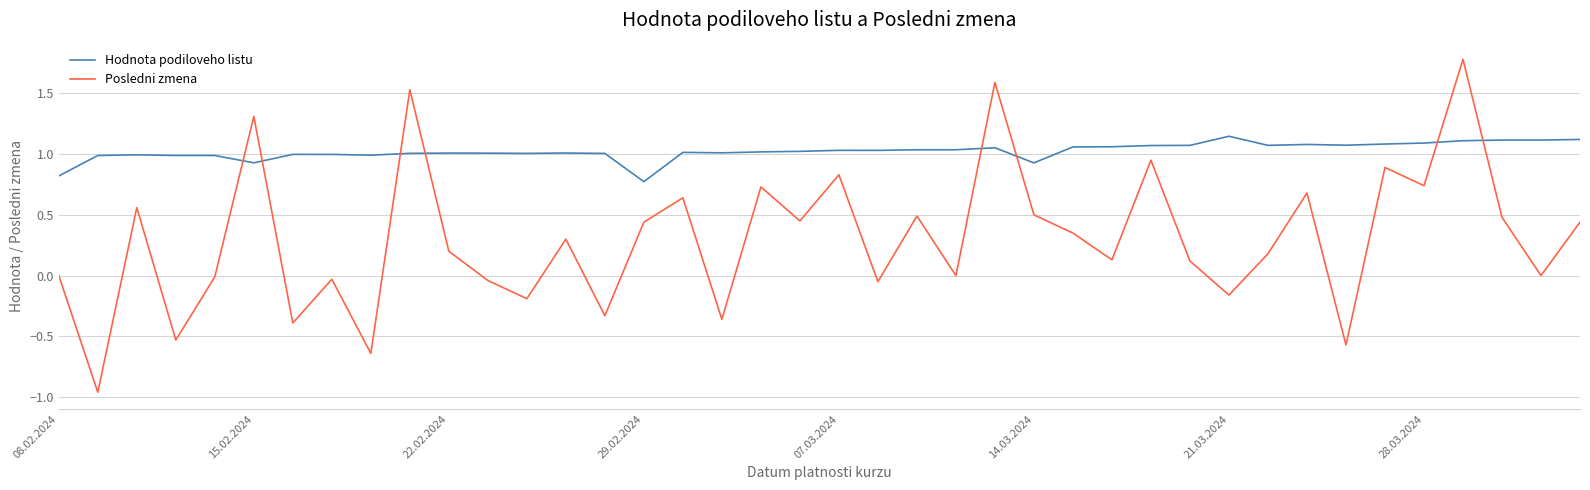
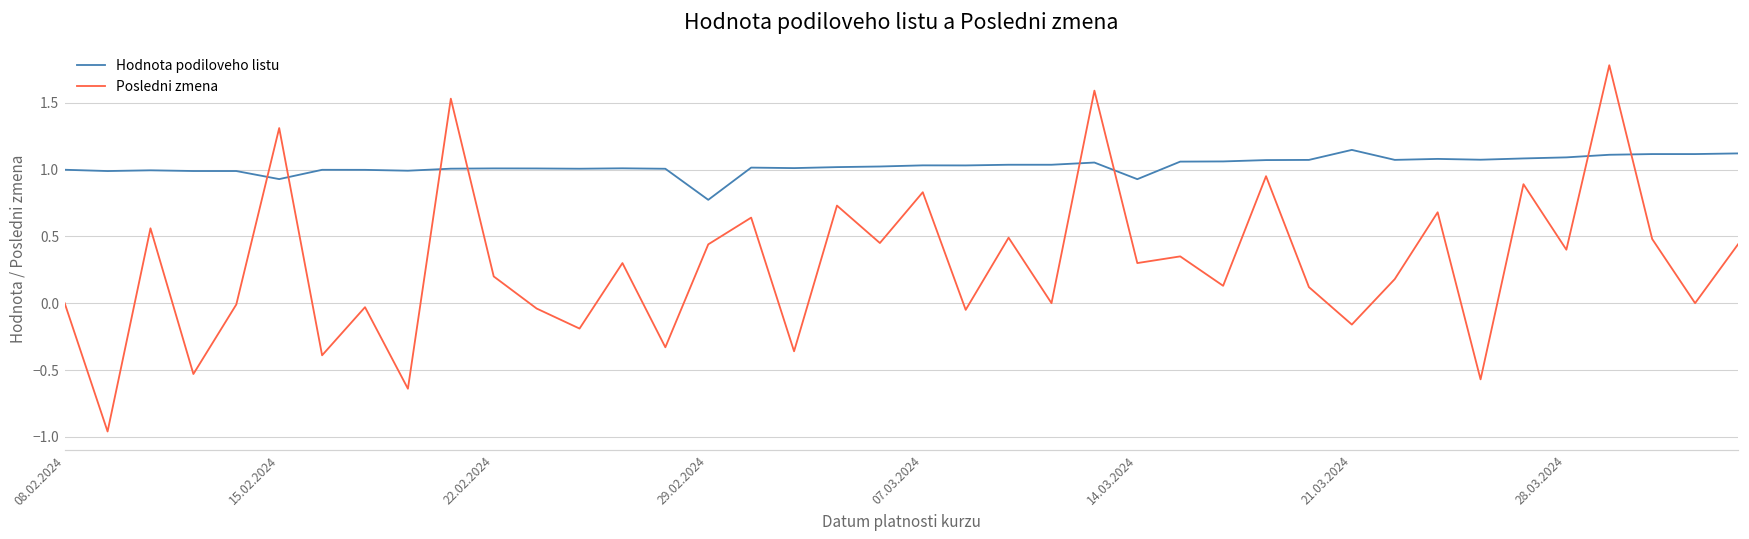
Hodnota podiloveho listu, 08.02.2024: 0.82 -> 1.00
Posledni zmena, 14.03.2024: 0.5 -> 0.3
Posledni zmena, 28.03.2024: 0.74 -> 0.40
